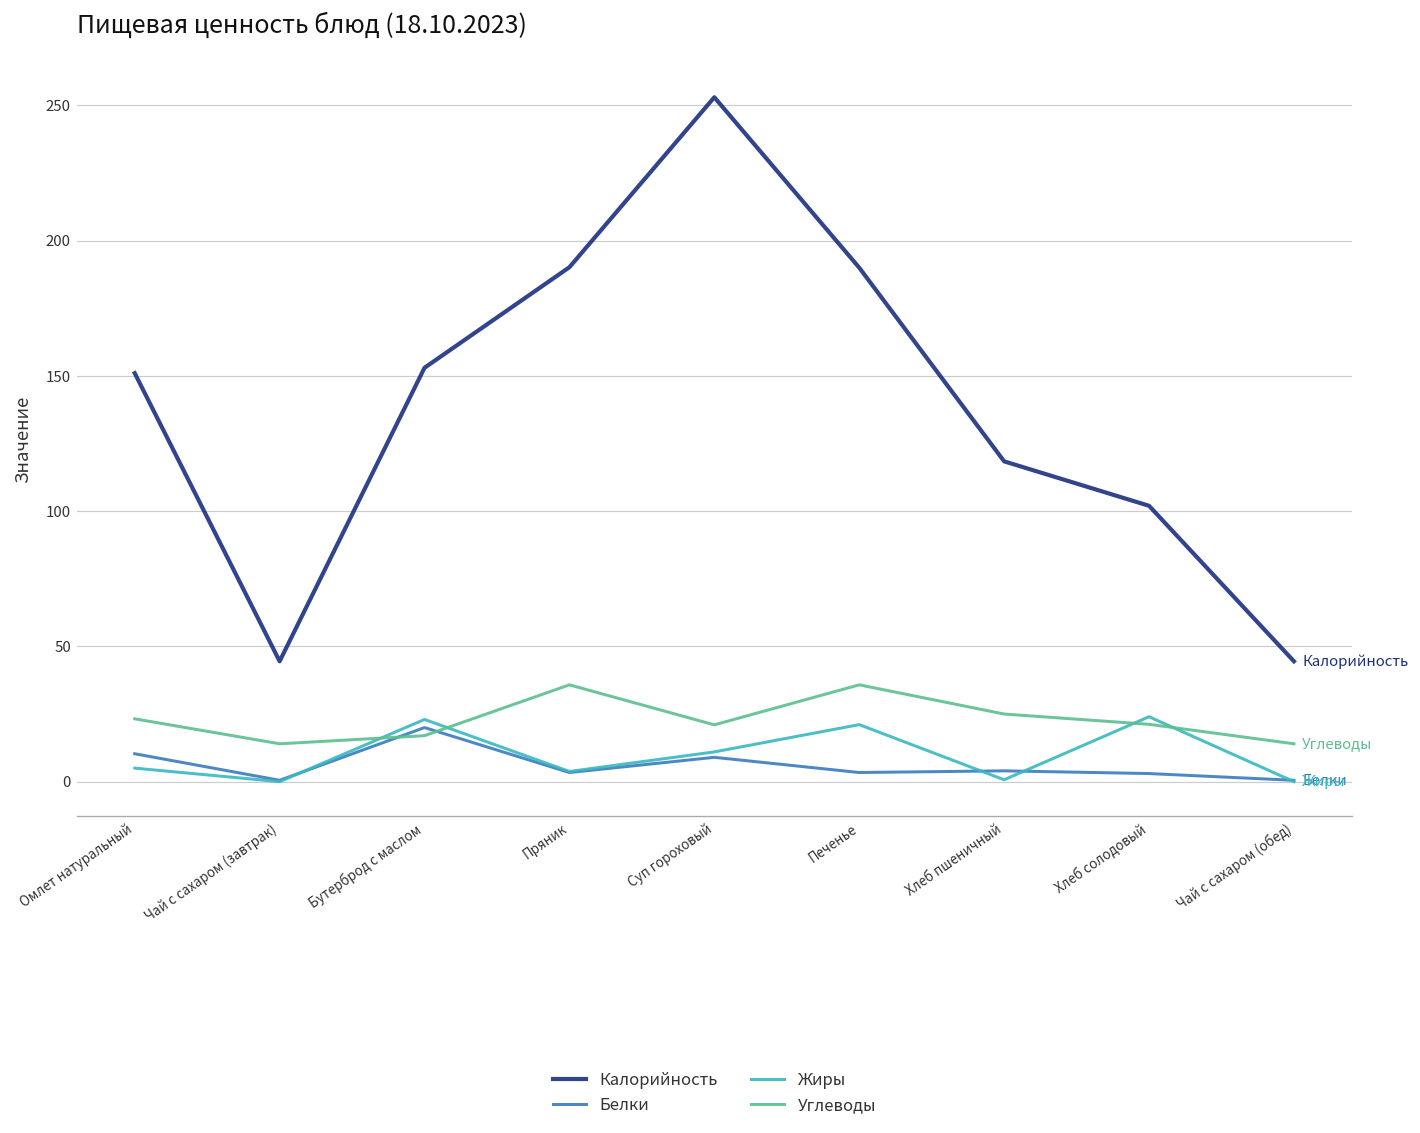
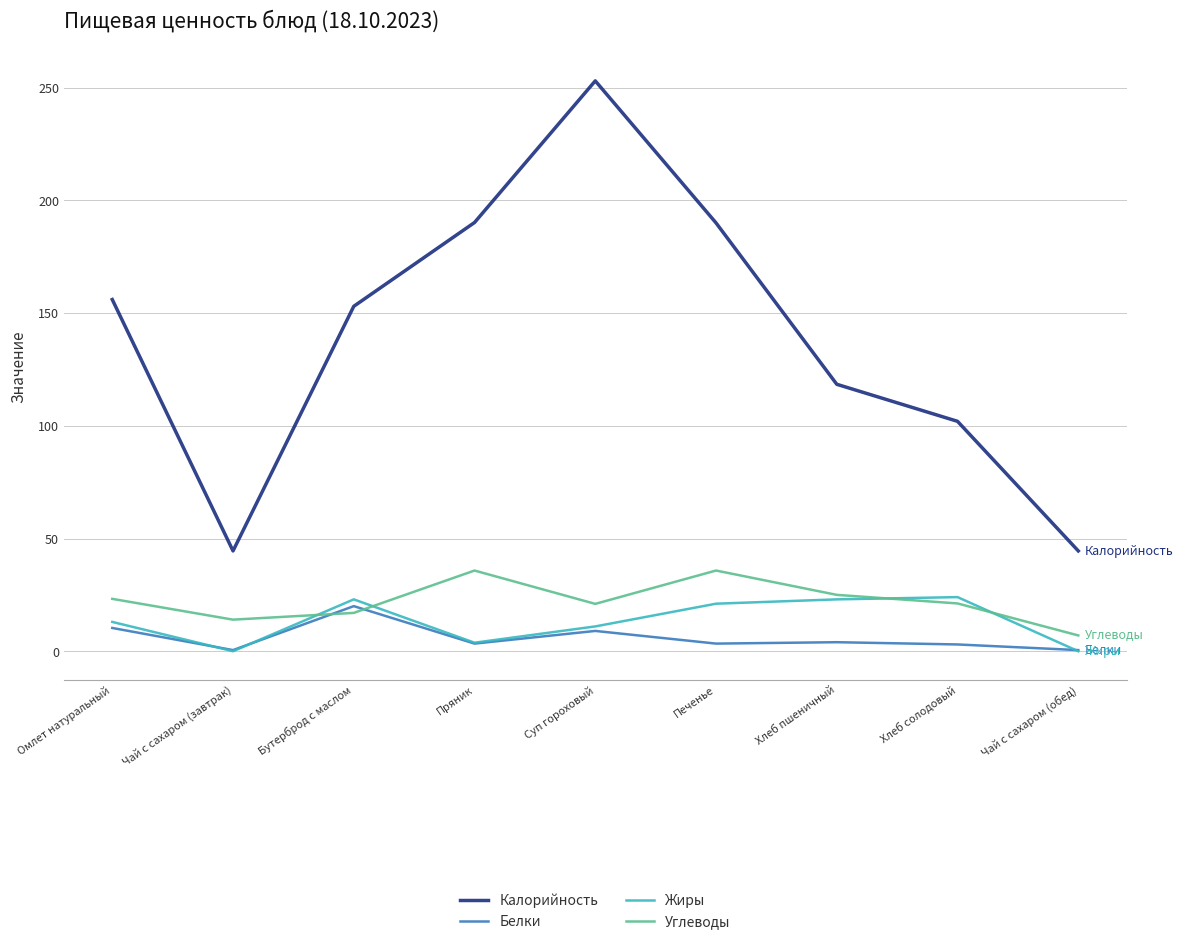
Калорийность, Омлет натуральный: 151 -> 156
Жиры, Омлет натуральный: 5 -> 13
Жиры, Хлеб пшеничный: 1 -> 23
Углеводы, Чай с сахаром (обед): 14 -> 7
